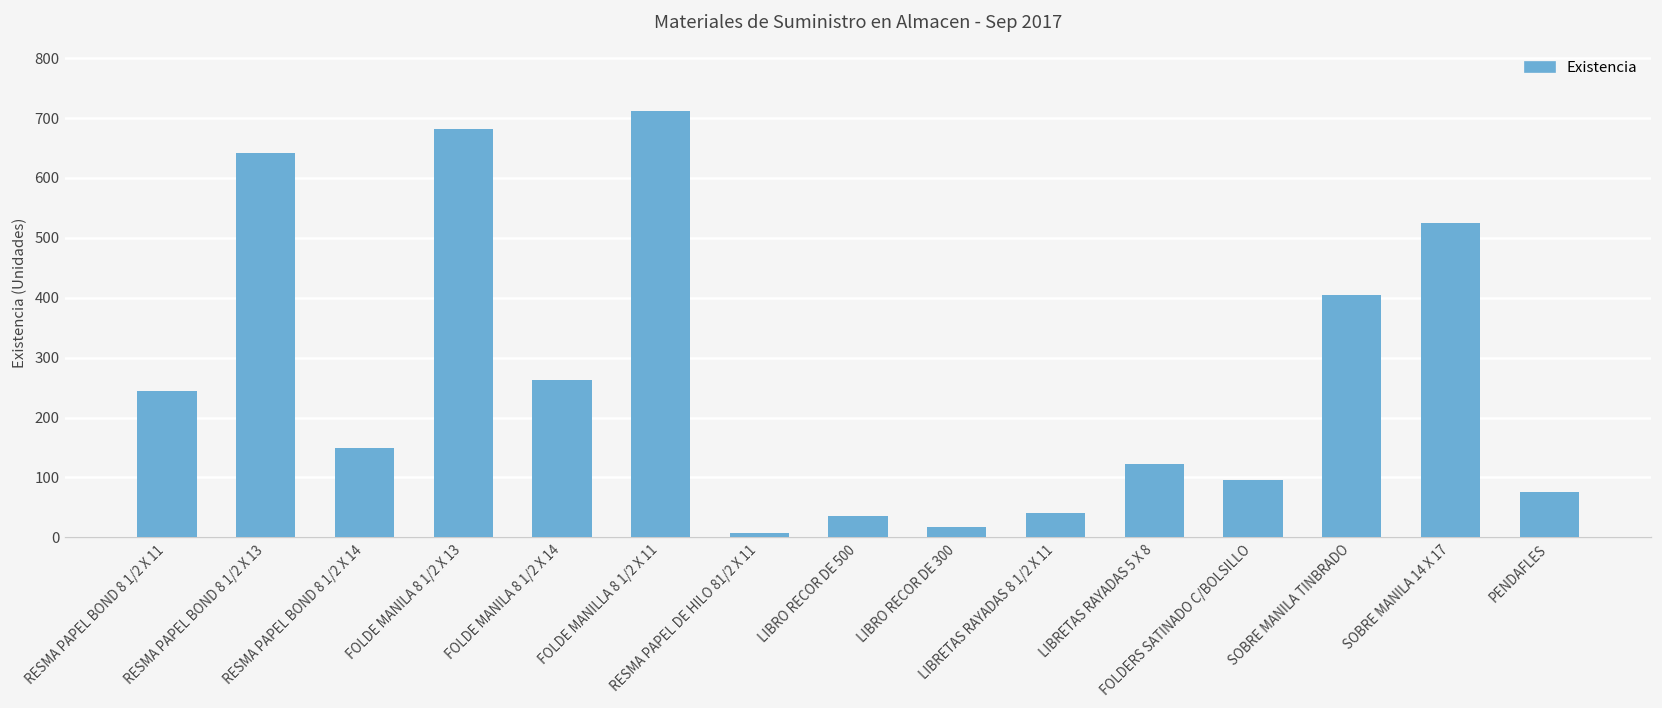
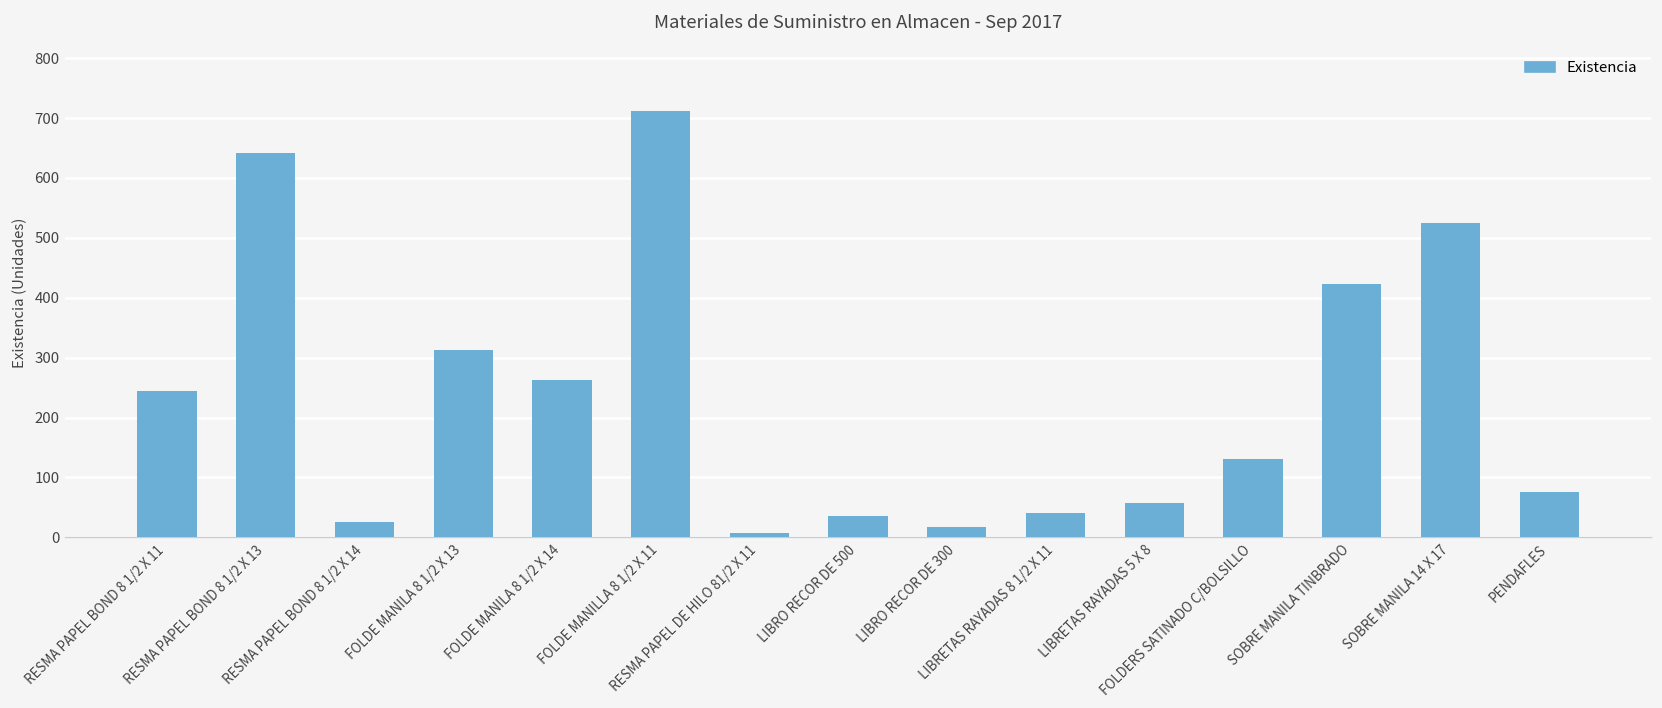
RESMA PAPEL BOND 8 1/2 X 14: 150 -> 30
FOLDE MANILA 8 1/2 X 13: 680 -> 310
LIBRETAS RAYADAS 5 X 8: 120 -> 60
FOLDERS SATINADO C/BOLSILLO: 100 -> 130
SOBRE MANILA TINBRADO: 410 -> 420
